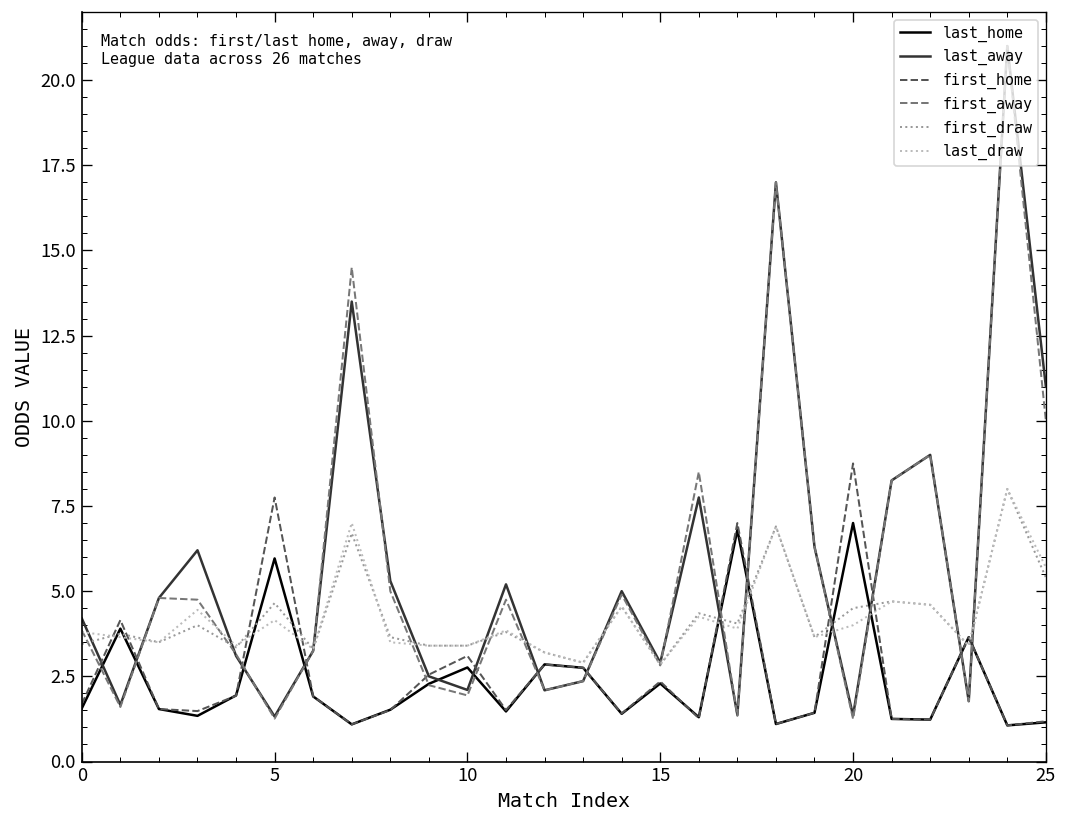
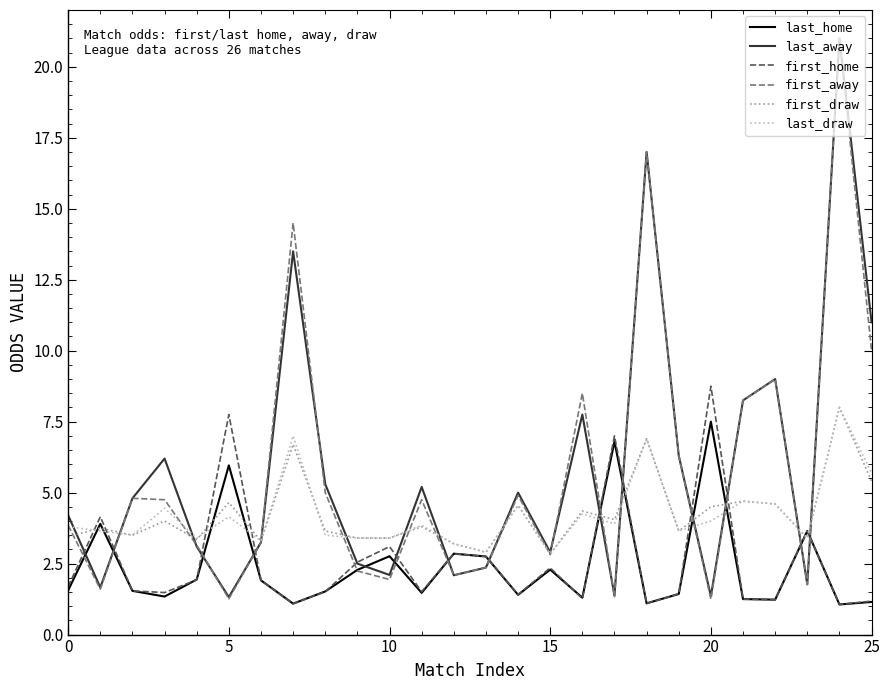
last_home, 20: 7.0 -> 7.5
